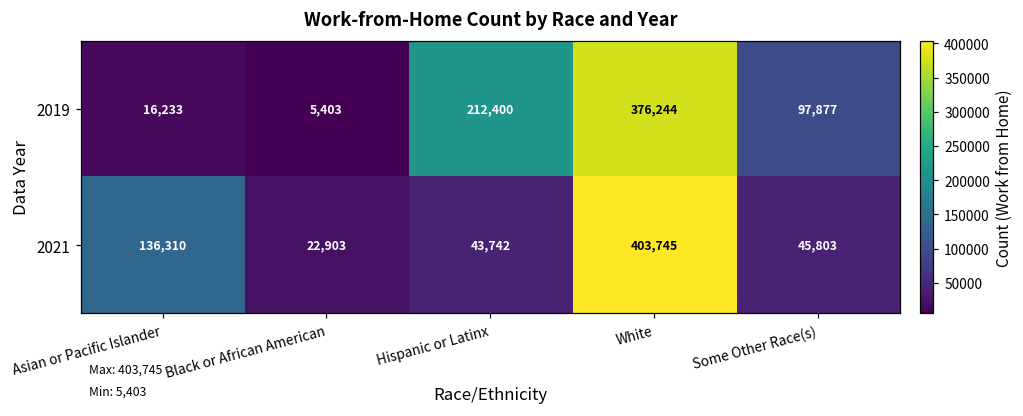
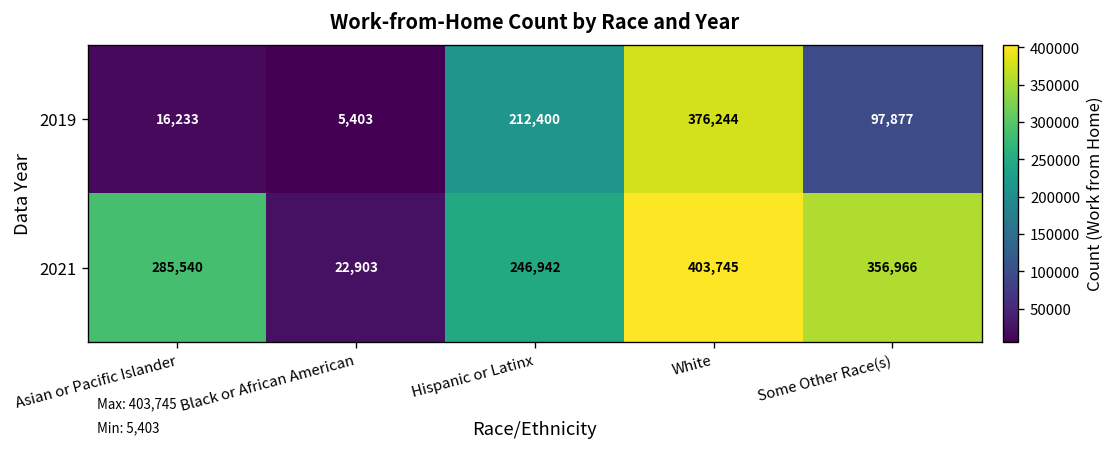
2021, Asian or Pacific Islander: 136,310 -> 285,540
2021, Hispanic or Latinx: 43,742 -> 246,942
2021, Some Other Race(s): 45,803 -> 356,966
